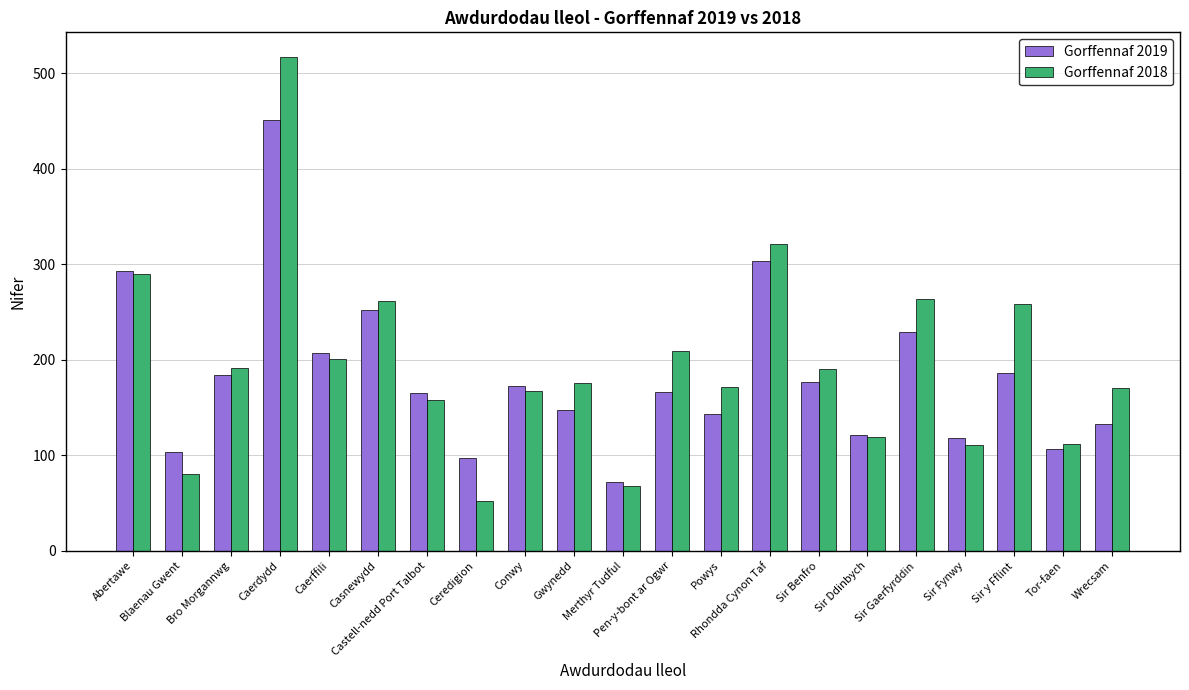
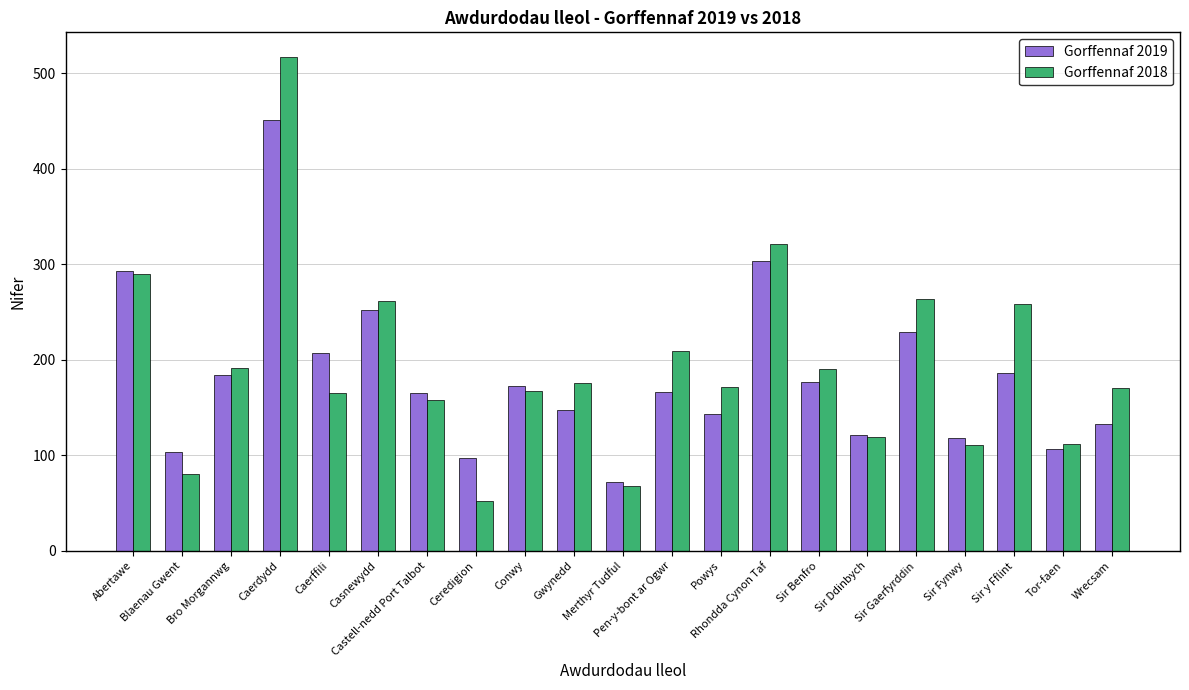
Gorffennaf 2018, Caerffili: 200 -> 170
